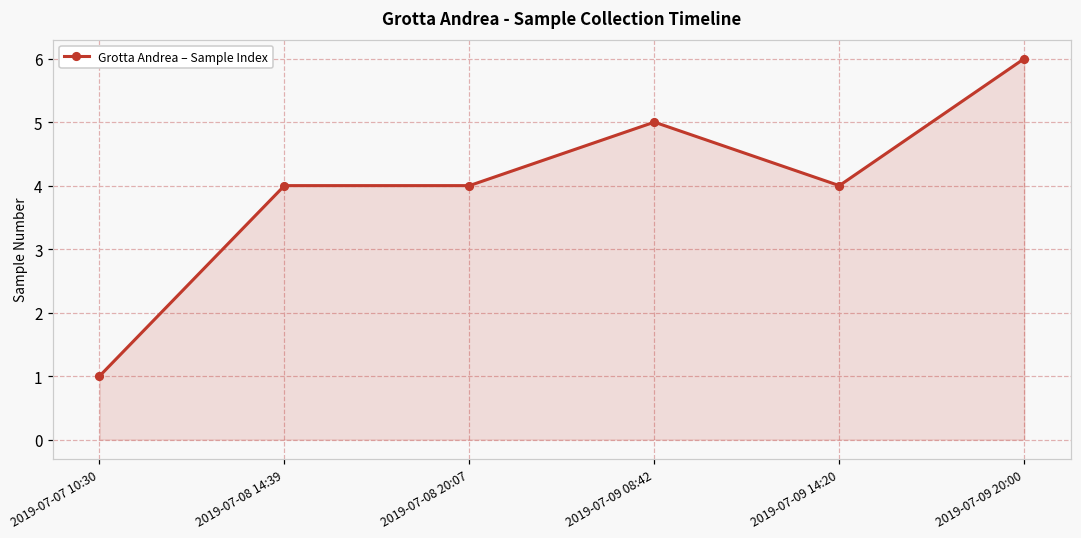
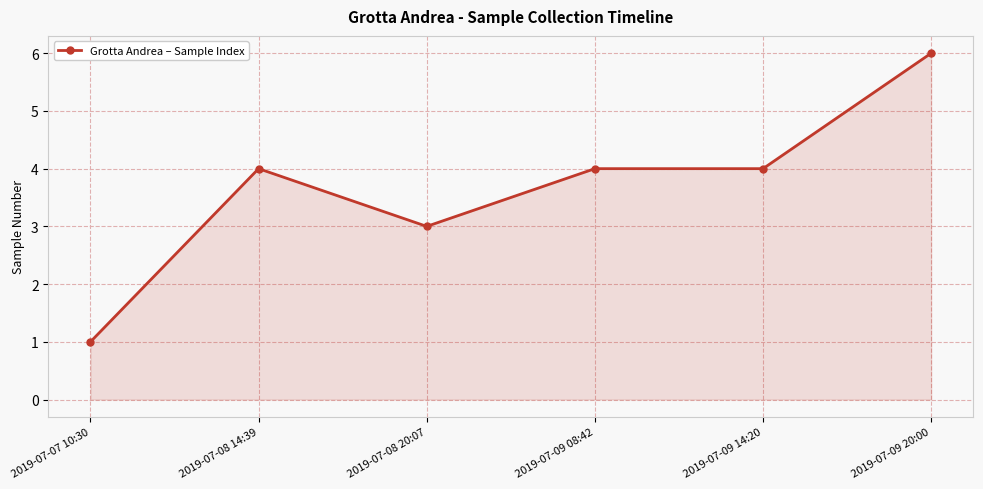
2019-07-08 20:07: 4 -> 3
2019-07-09 08:42: 5 -> 4
